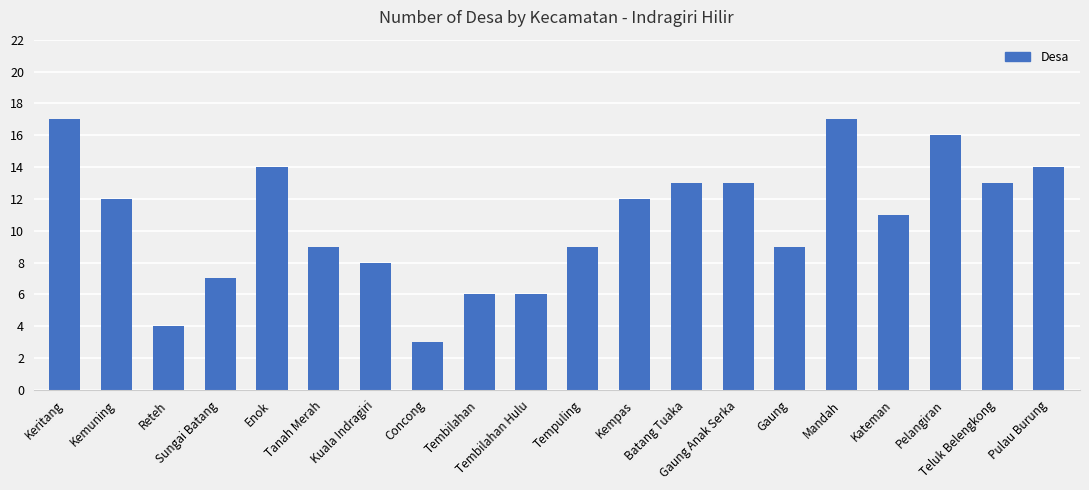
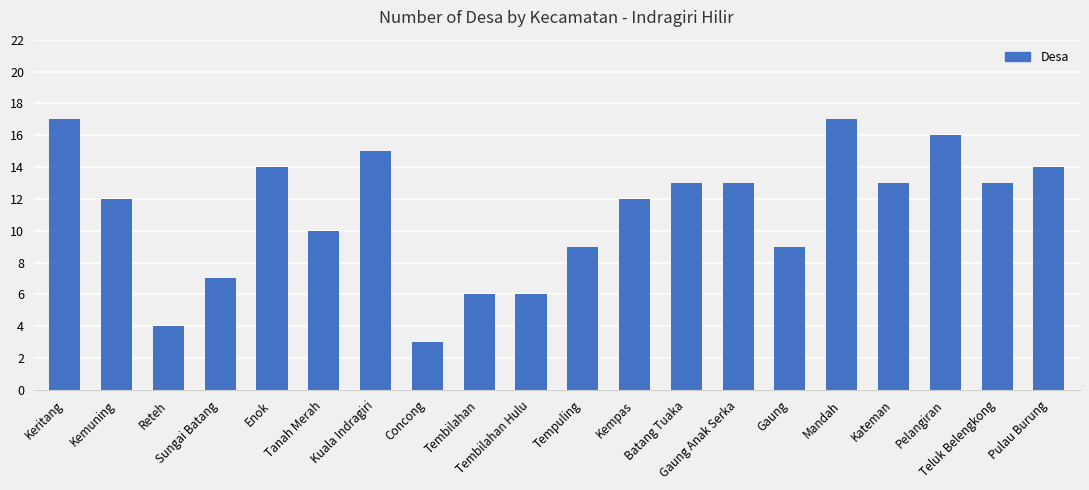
Tanah Merah: 9 -> 10
Kuala Indragiri: 8 -> 15
Kateman: 11 -> 13
